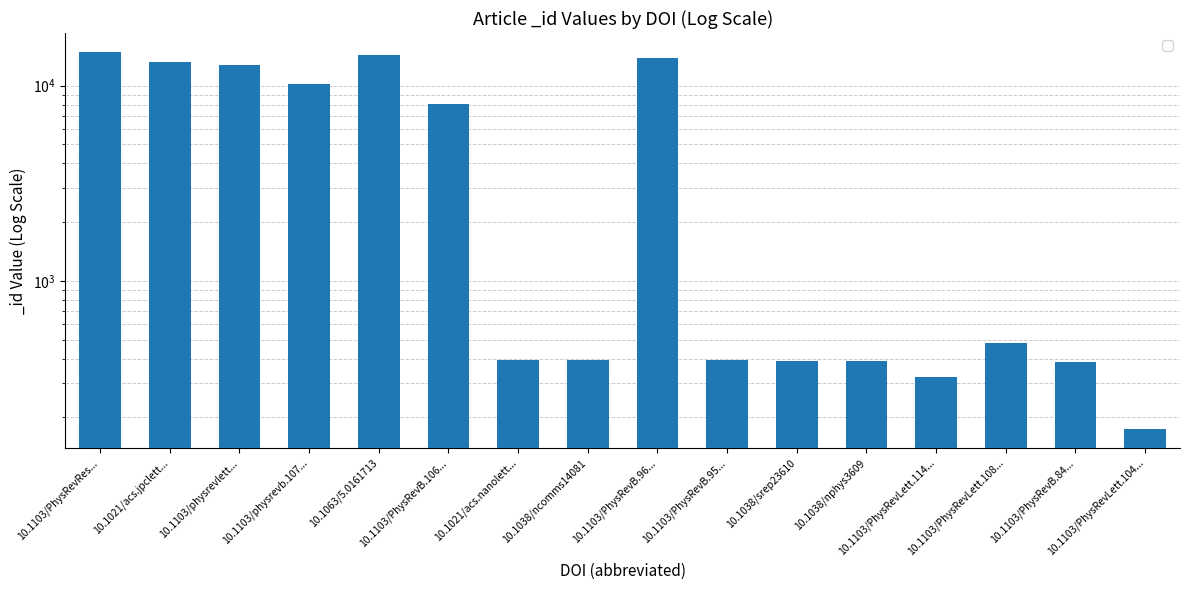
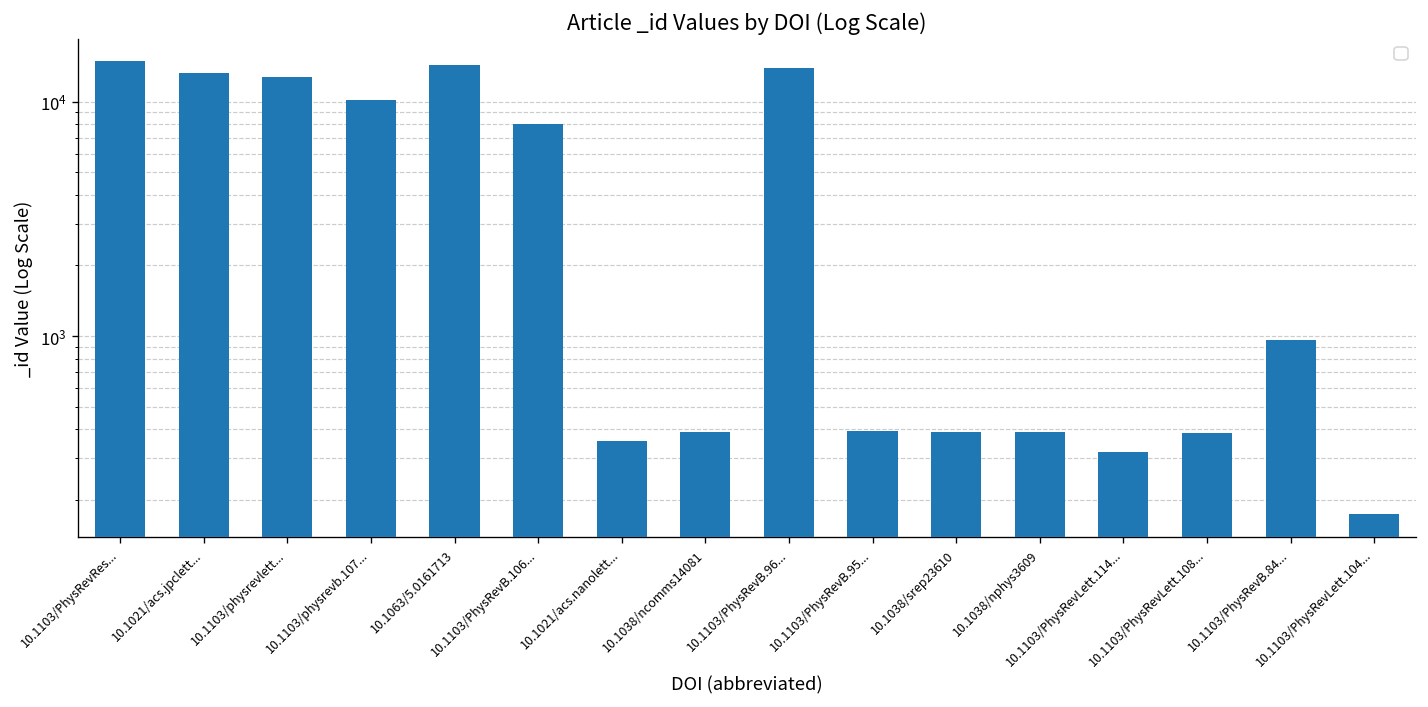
10.1021/acs.nanolett...: 390 -> 360
10.1103/PhysRevLett.108...: 480 -> 390
10.1103/PhysRevB.84...: 390 -> 1000
